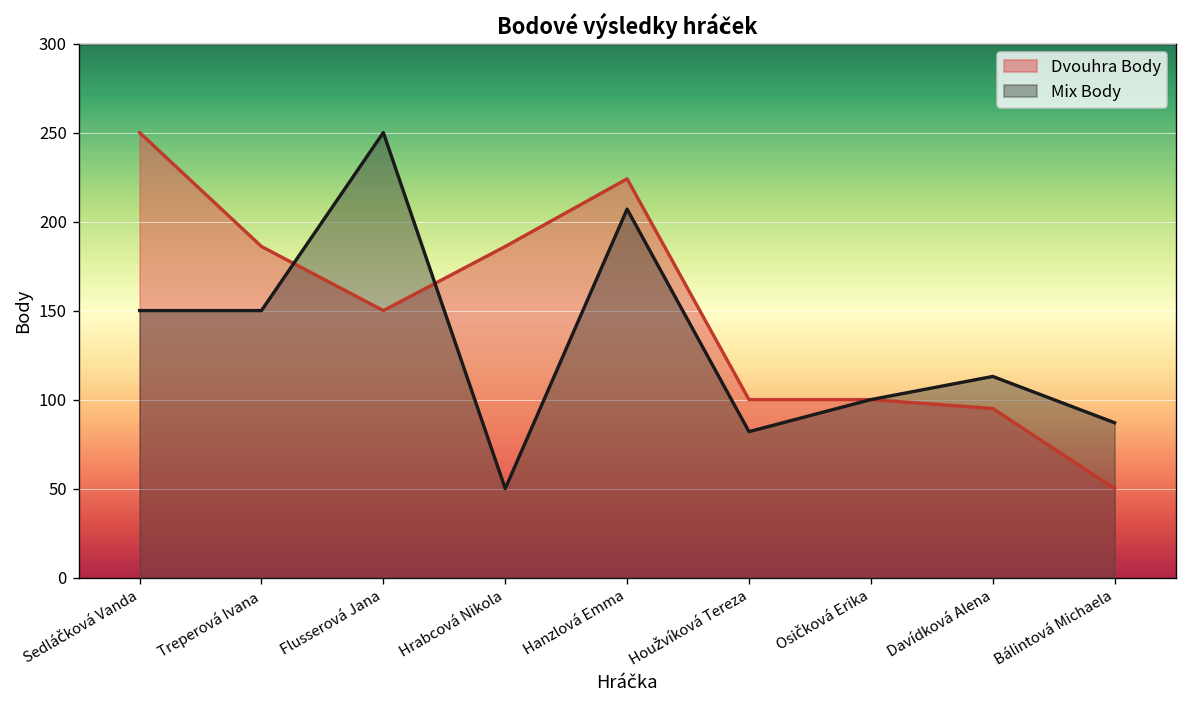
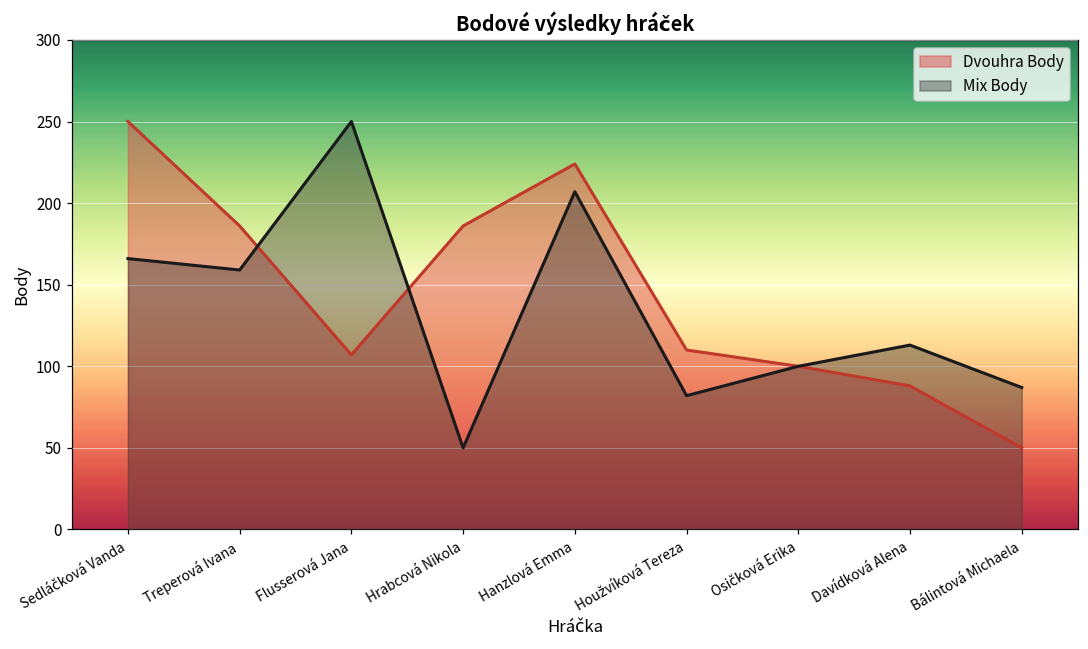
Mix Body, Sedláčková Vanda: 150 -> 166
Mix Body, Treperová Ivana: 150 -> 159
Dvouhra Body, Flusserová Jana: 150 -> 107
Dvouhra Body, Houžvíková Tereza: 100 -> 110
Dvouhra Body, Davídková Alena: 95 -> 88
